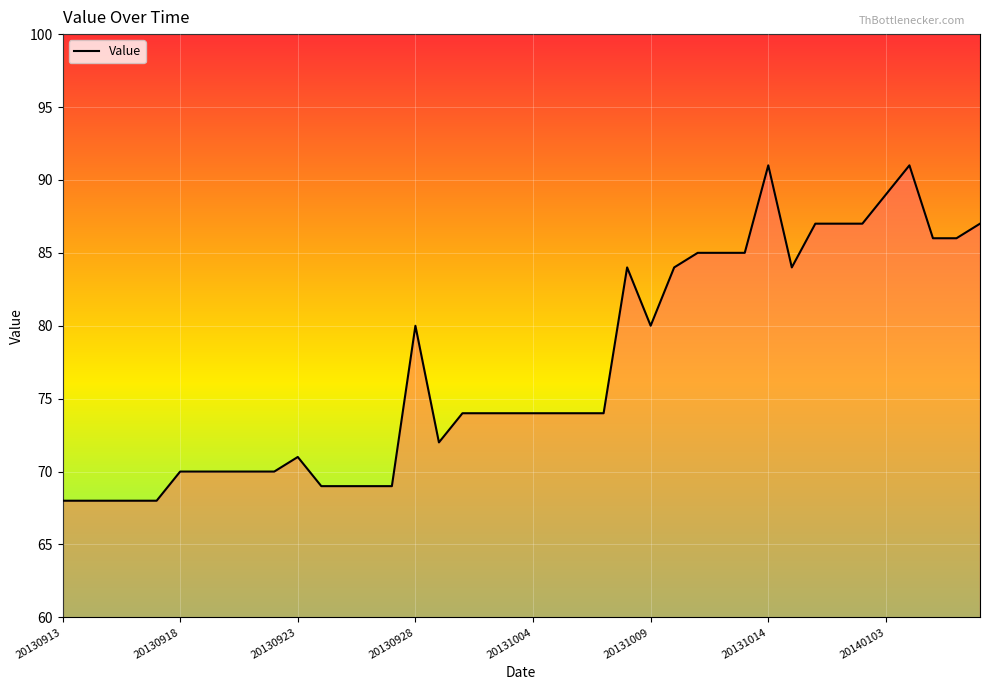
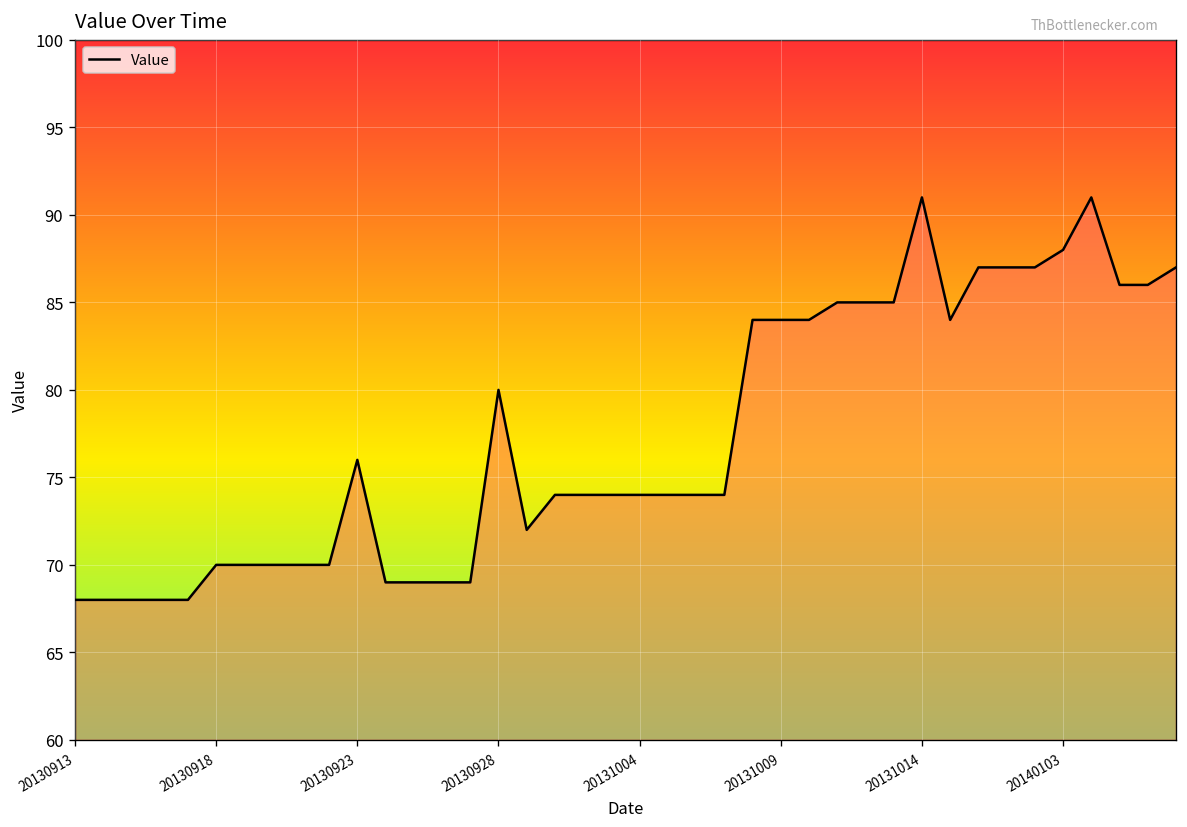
20130923: 71 -> 76
20131009: 80 -> 84
20140103: 89 -> 88
